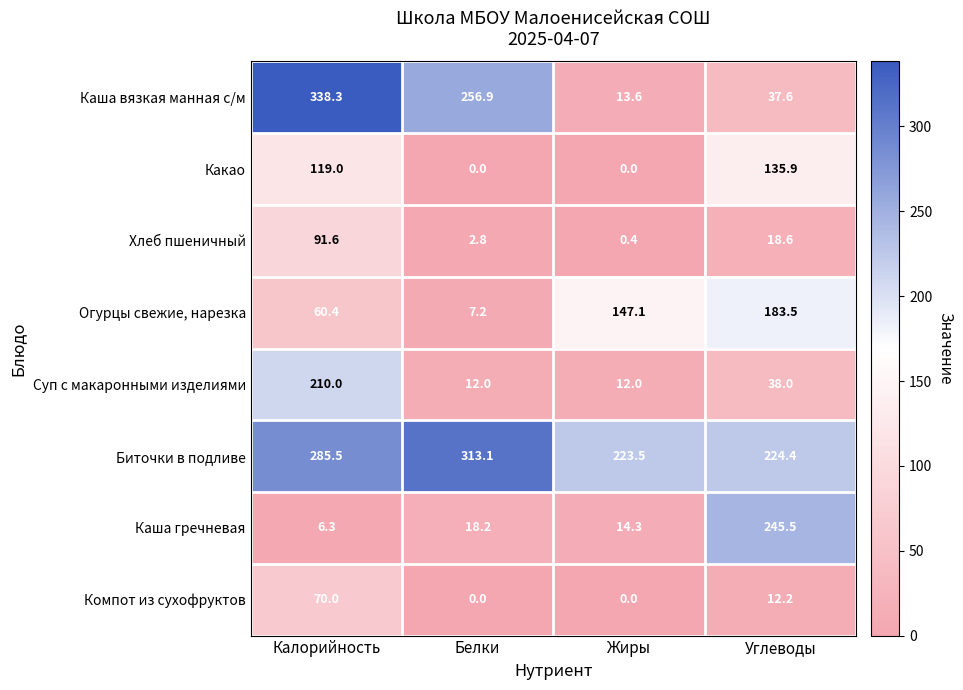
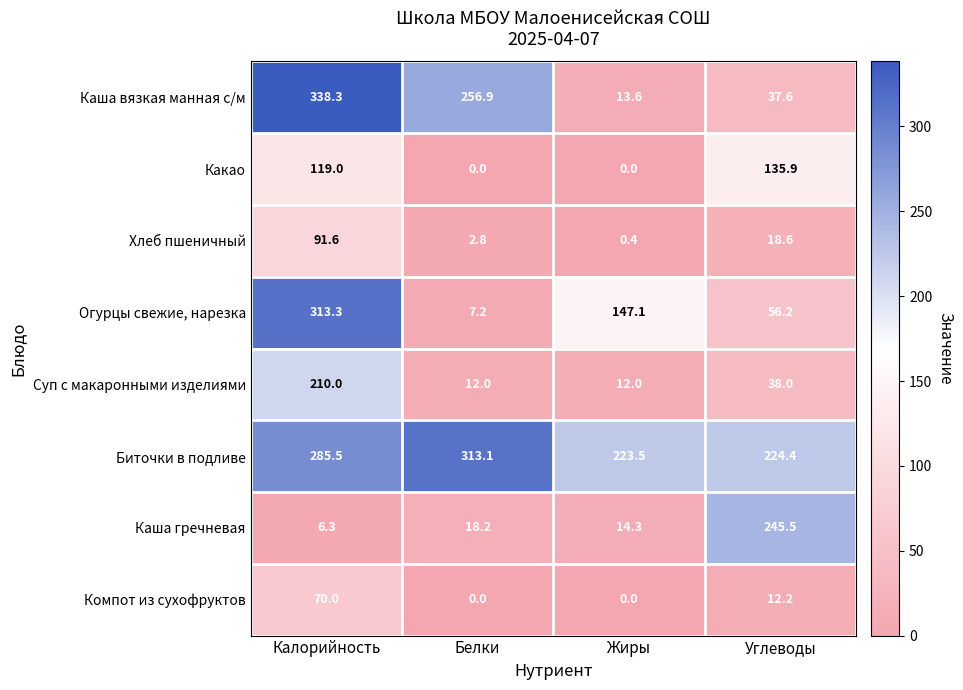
Огурцы свежие, нарезка, Калорийность: 60.4 -> 313.3
Огурцы свежие, нарезка, Углеводы: 183.5 -> 56.2
